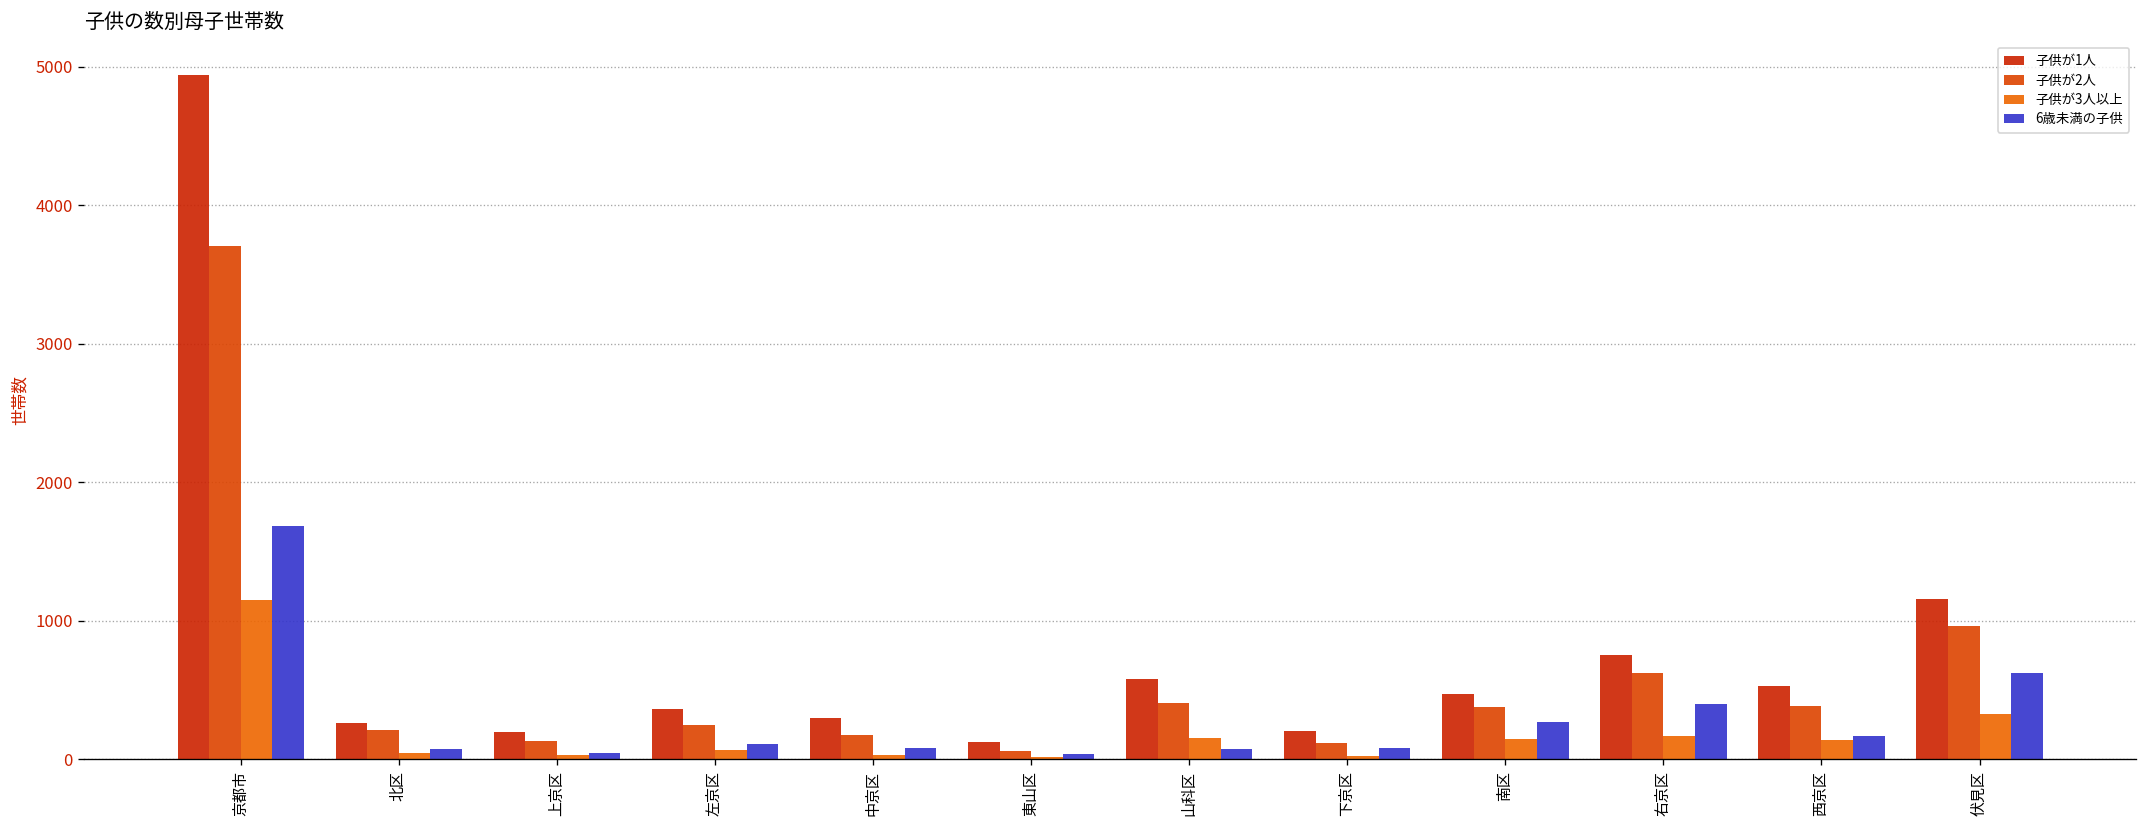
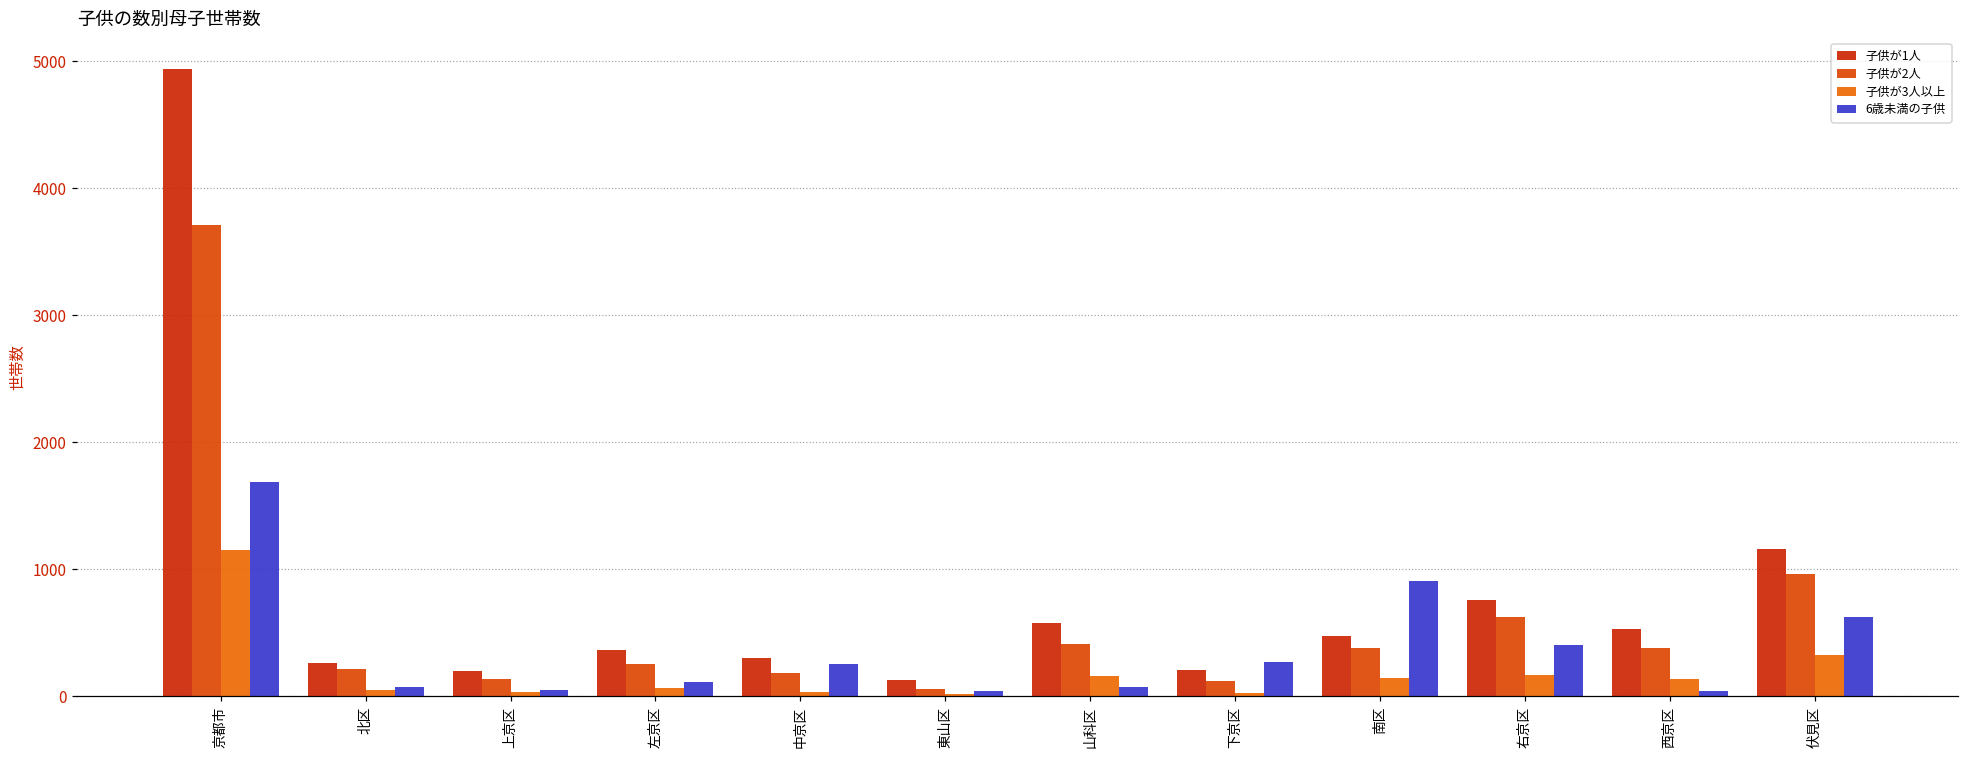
6歳未満の子供, 中京区: 80 -> 250
6歳未満の子供, 下京区: 80 -> 270
6歳未満の子供, 南区: 270 -> 900
6歳未満の子供, 西京区: 170 -> 40
